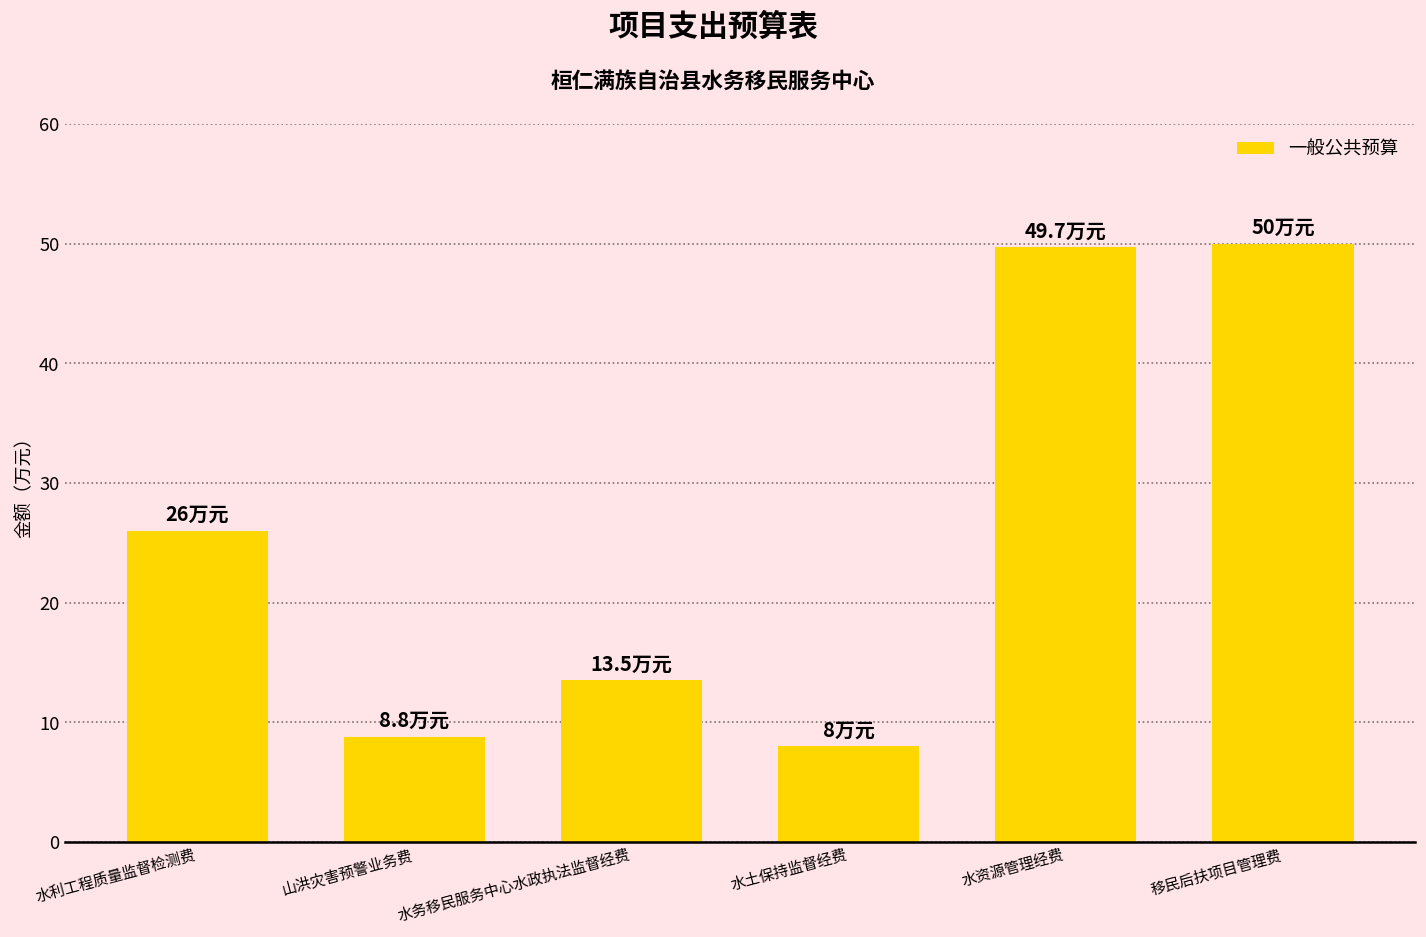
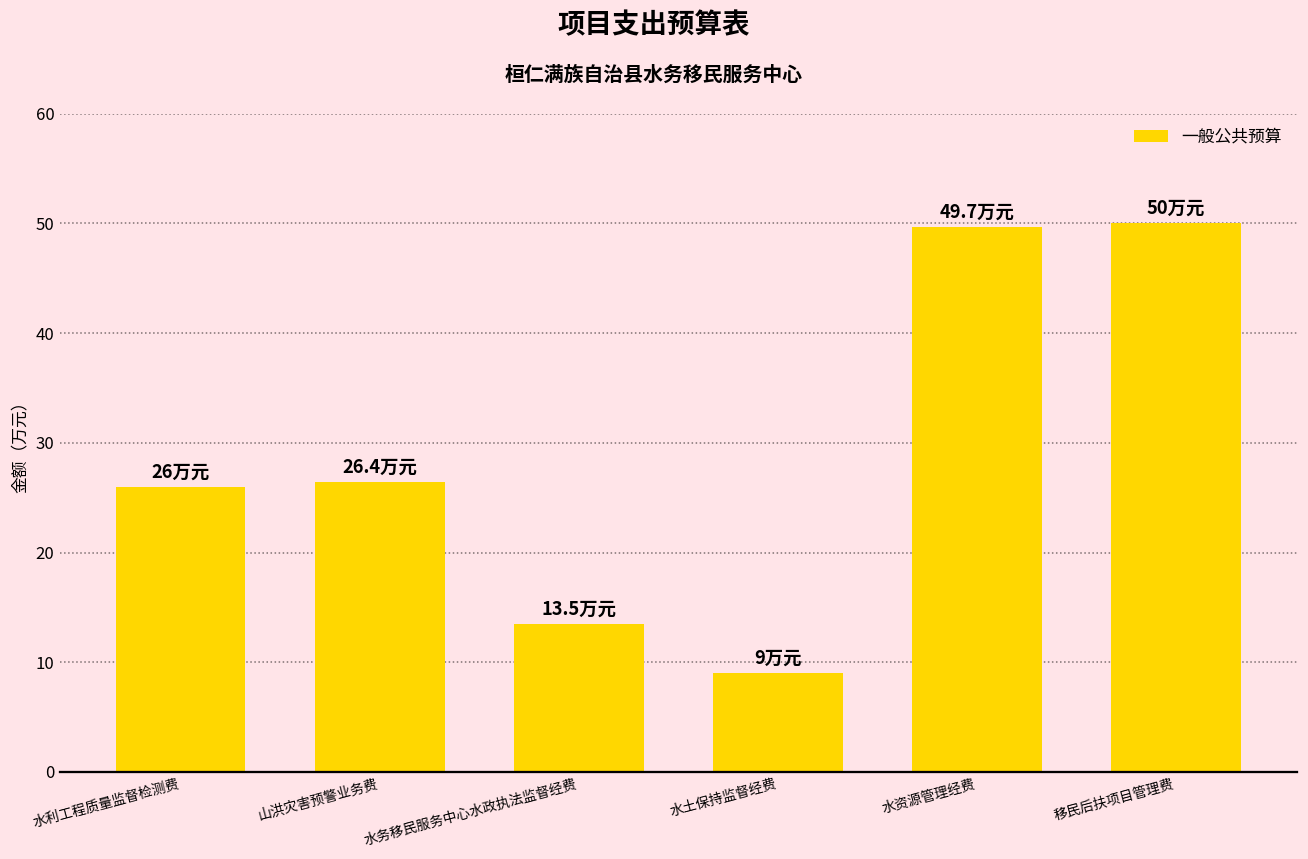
山洪灾害预警业务费: 8.8 -> 26.4
水土保持监督经费: 8 -> 9
